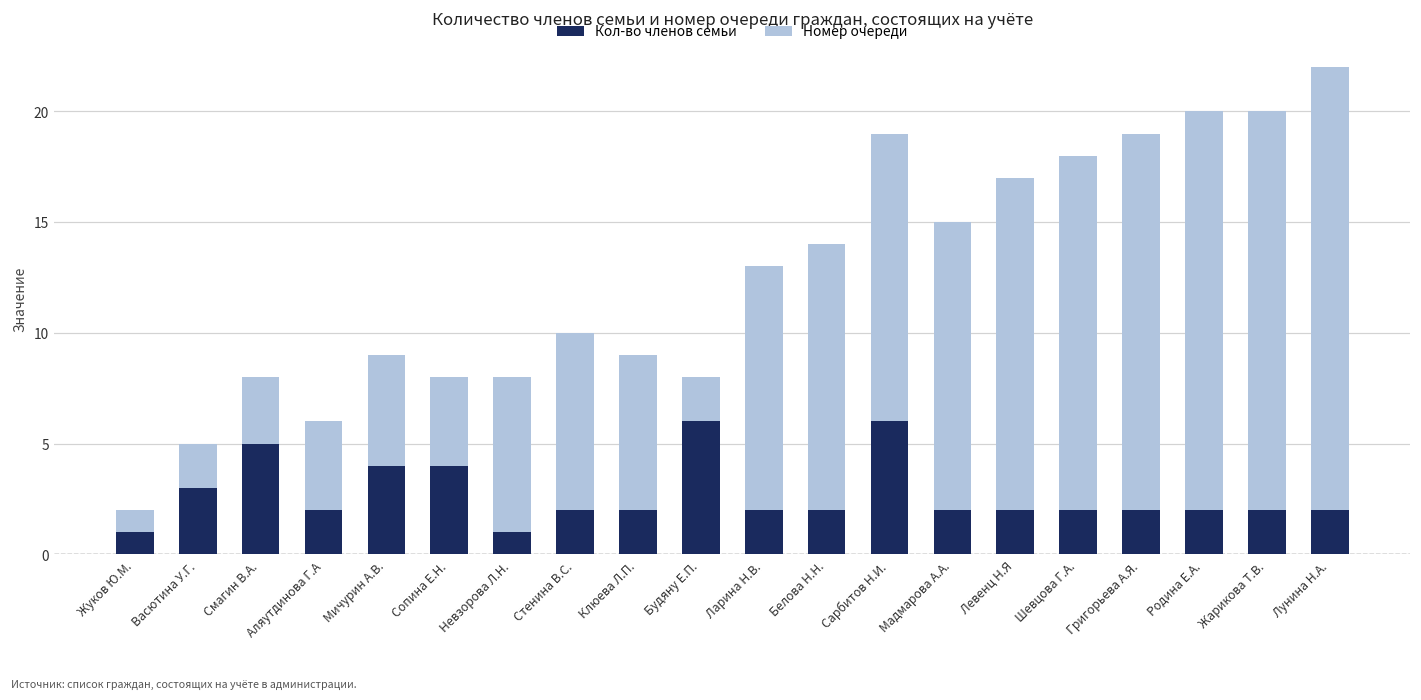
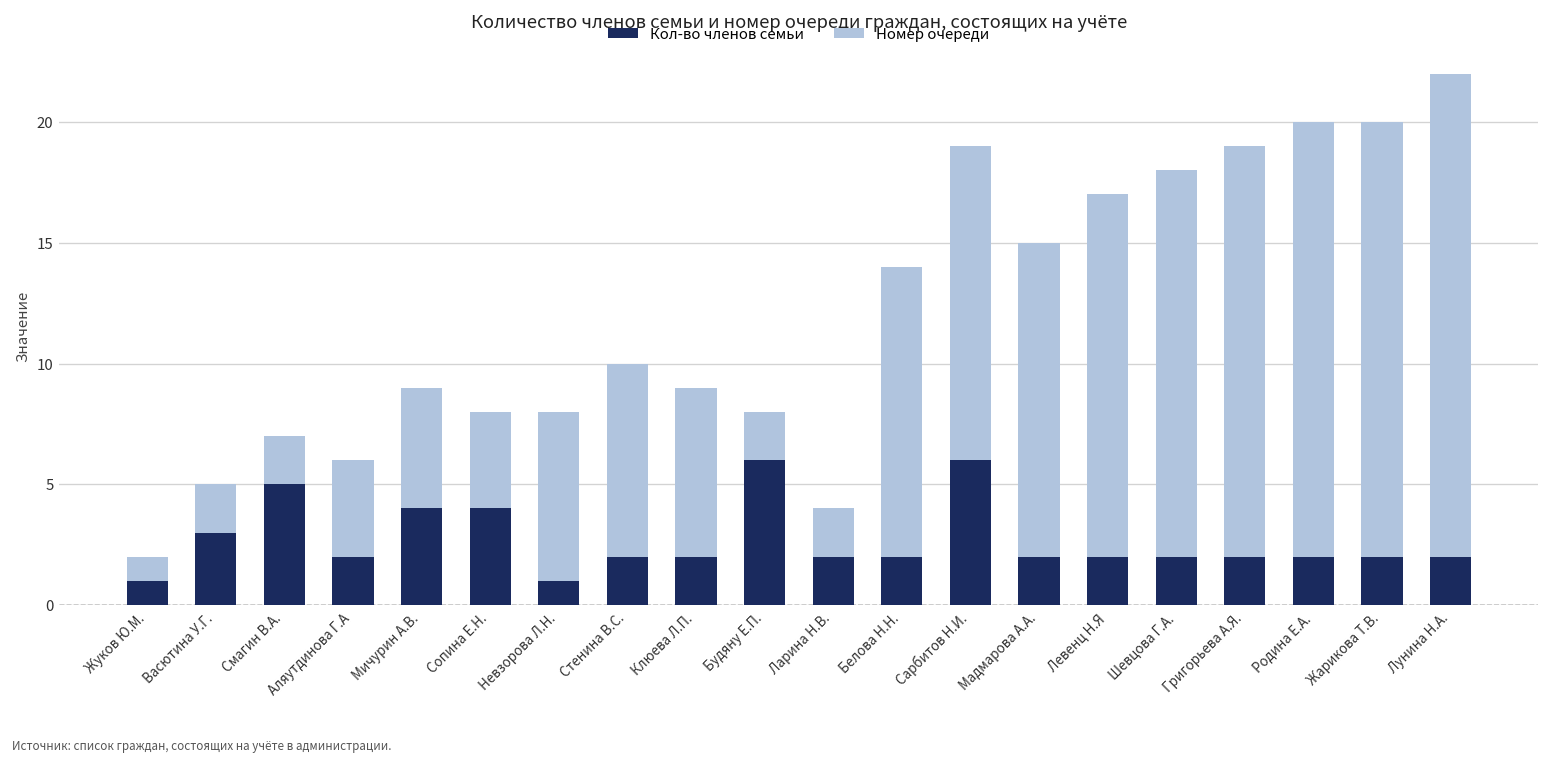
Номер очереди, Смагин В.А.: 3 -> 2
Номер очереди, Ларина Н.В.: 11 -> 2
